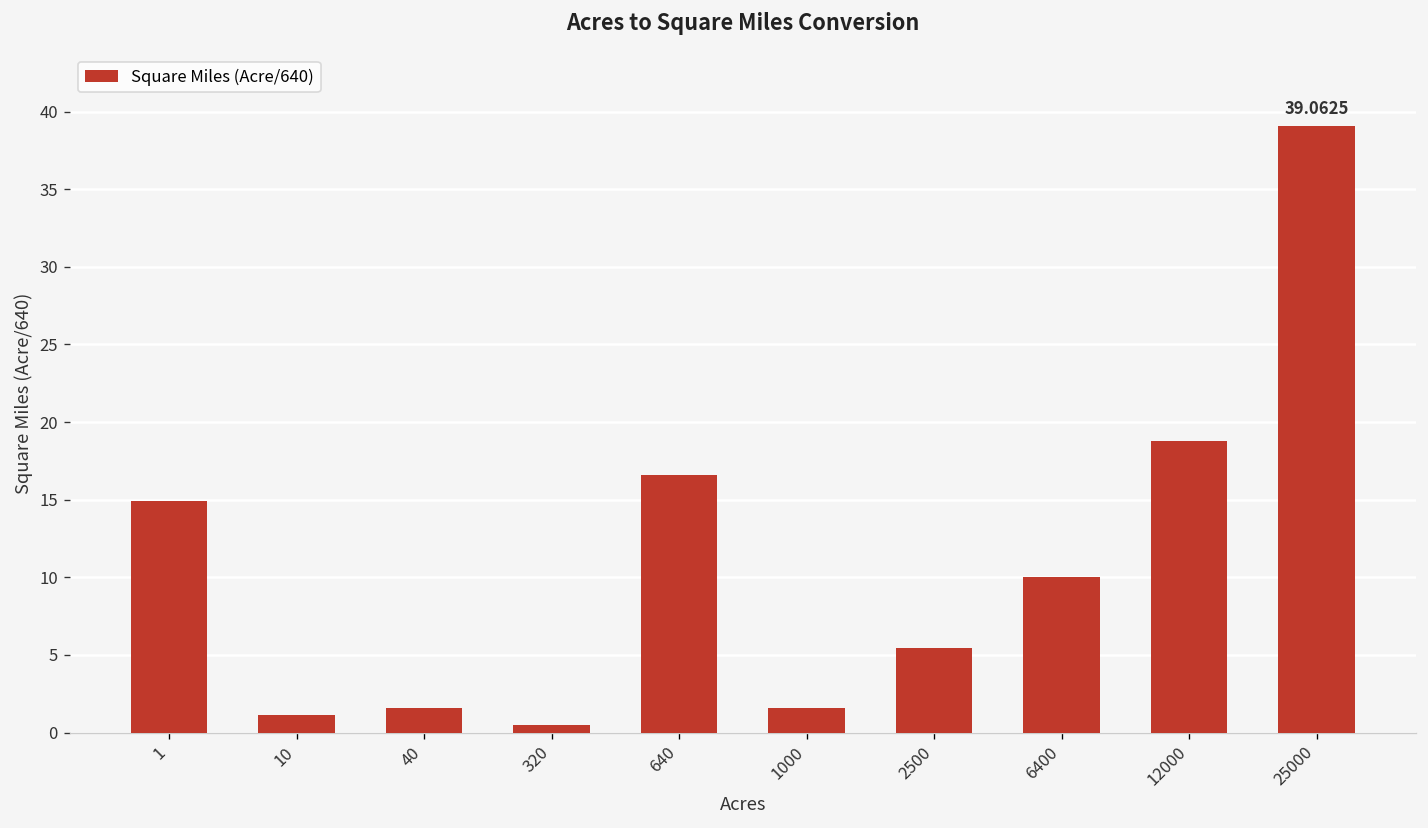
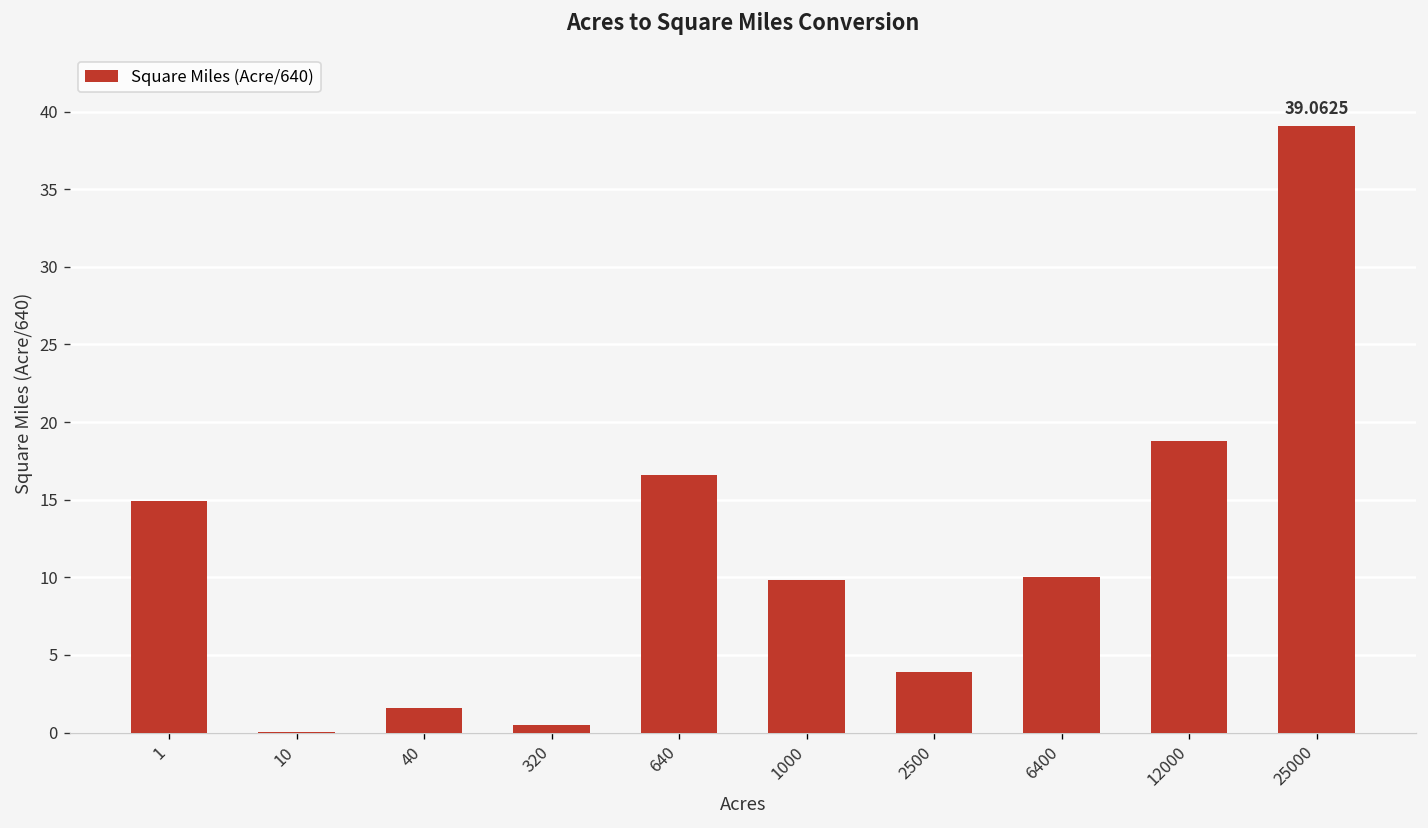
10: 1.1 -> 0.0
1000: 1.6 -> 9.8
2500: 5.5 -> 3.9
